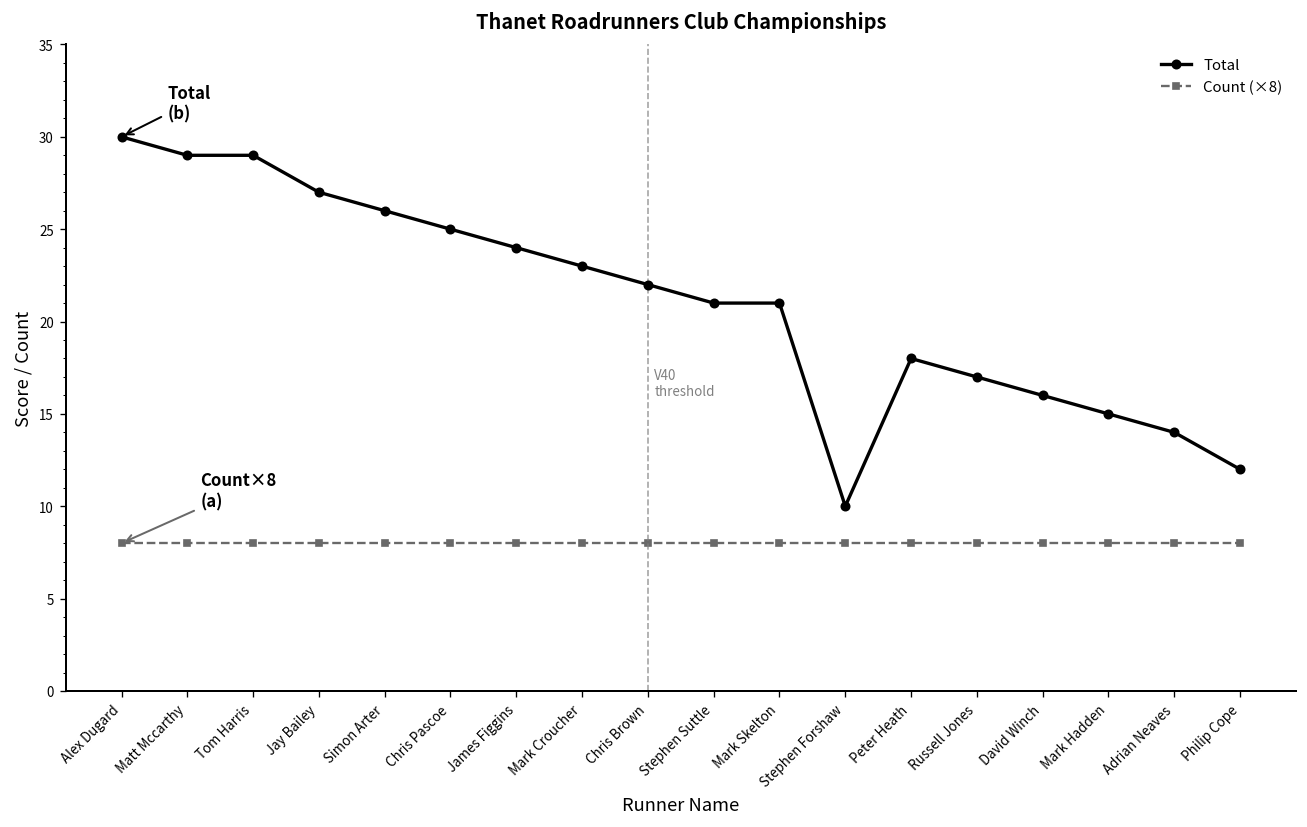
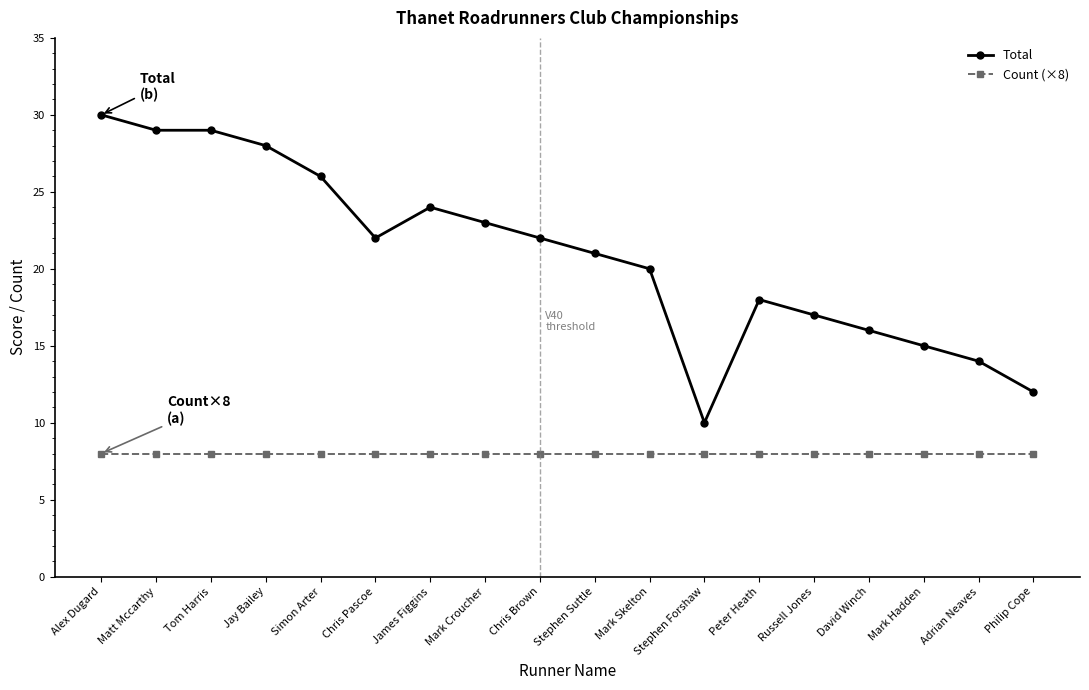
Total, Jay Bailey: 27 -> 28
Total, Chris Pascoe: 25 -> 22
Total, Mark Skelton: 21 -> 20
